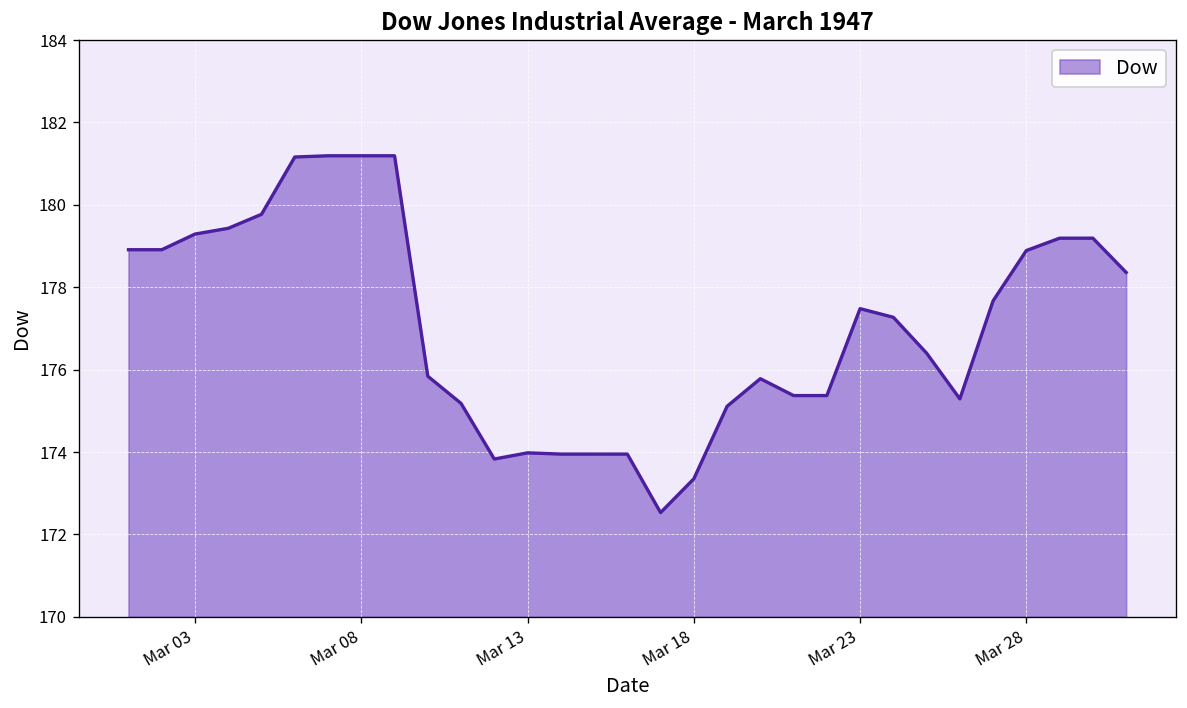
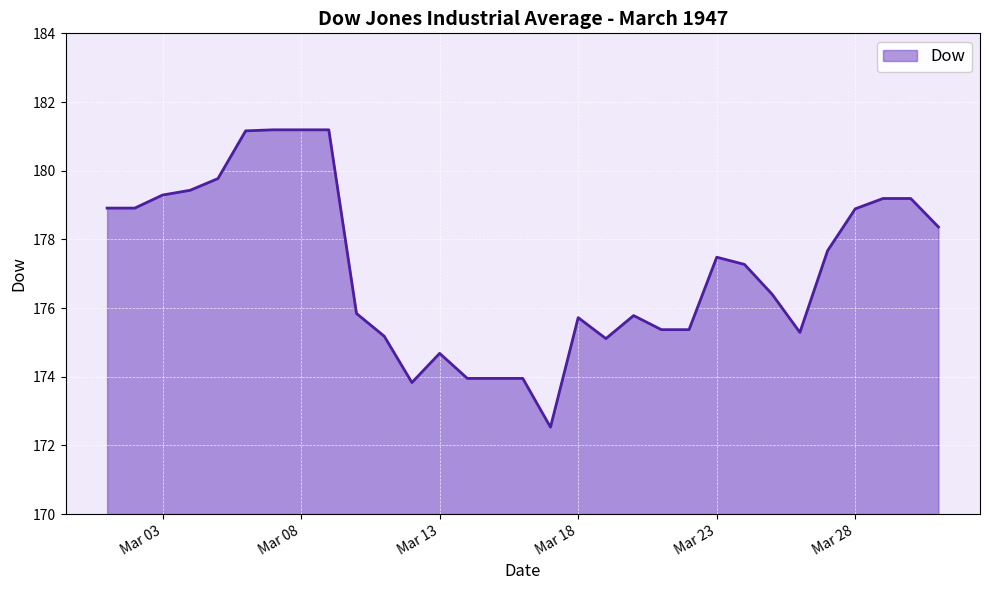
Mar 13: 174.0 -> 174.7
Mar 18: 173.4 -> 175.7
